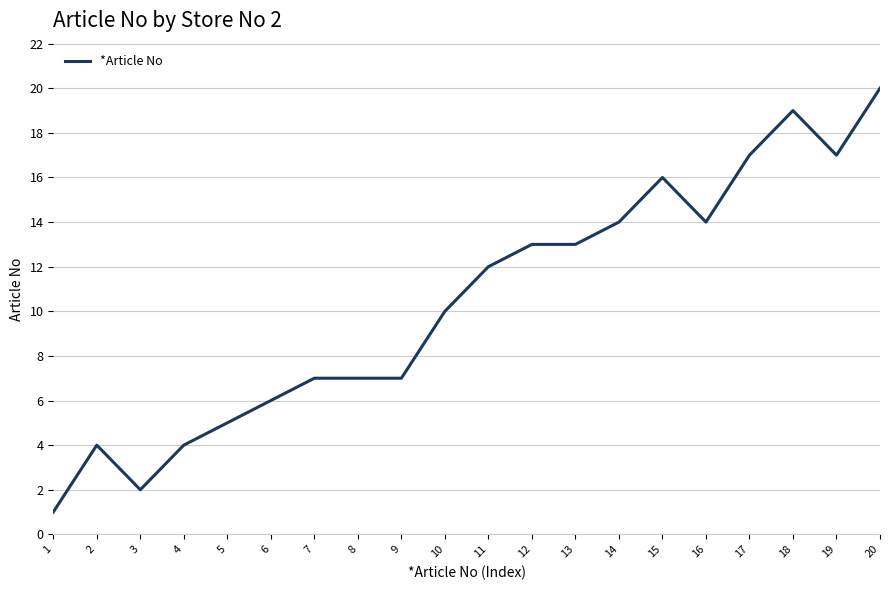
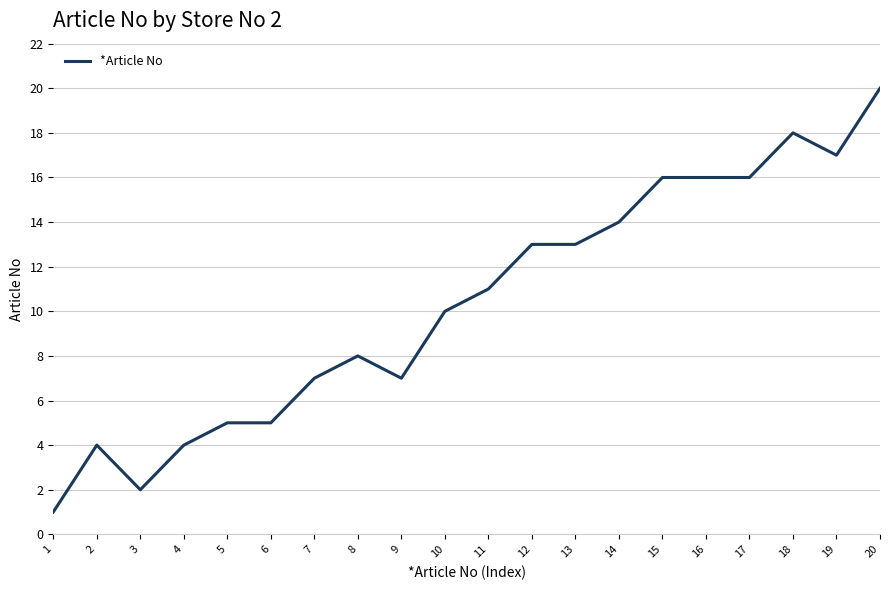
6: 6 -> 5
8: 7 -> 8
11: 12 -> 11
16: 14 -> 16
17: 17 -> 16
18: 19 -> 18
